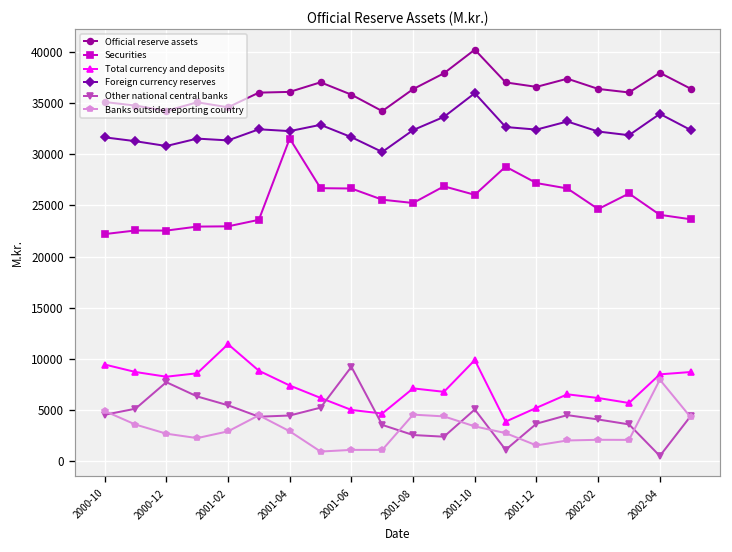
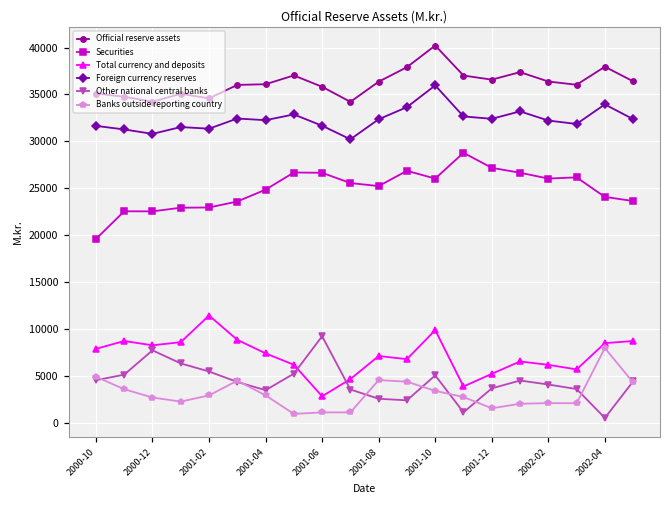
Securities, 2000-10: 22000 -> 20000
Total currency and deposits, 2000-10: 9000 -> 8000
Securities, 2001-04: 32000 -> 25000
Other national central banks, 2001-04: 4000 -> 3000
Total currency and deposits, 2001-06: 5000 -> 3000
Securities, 2002-02: 25000 -> 26000
